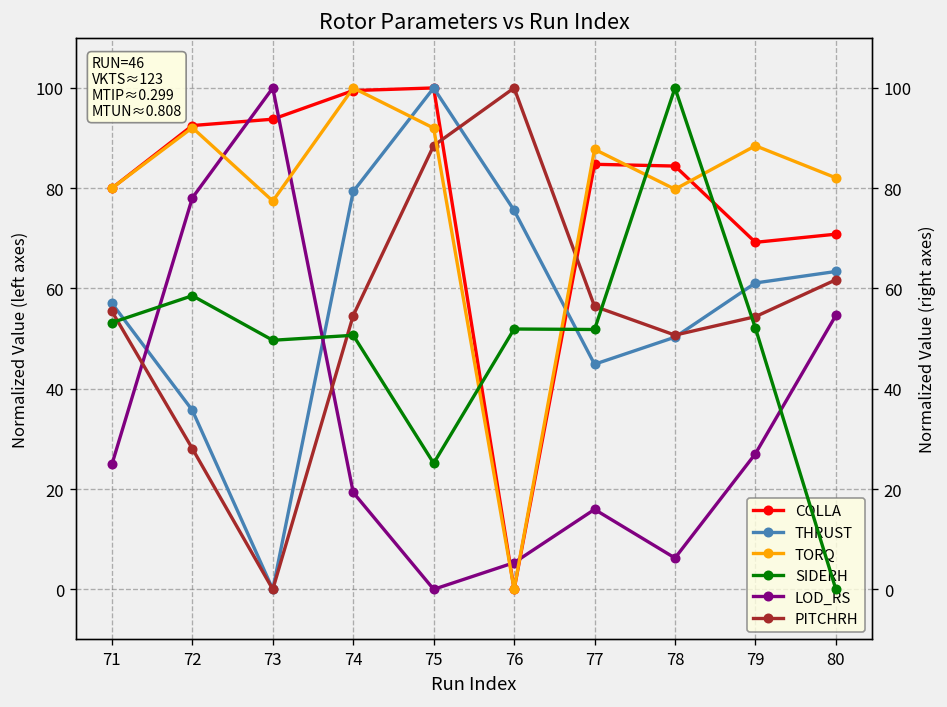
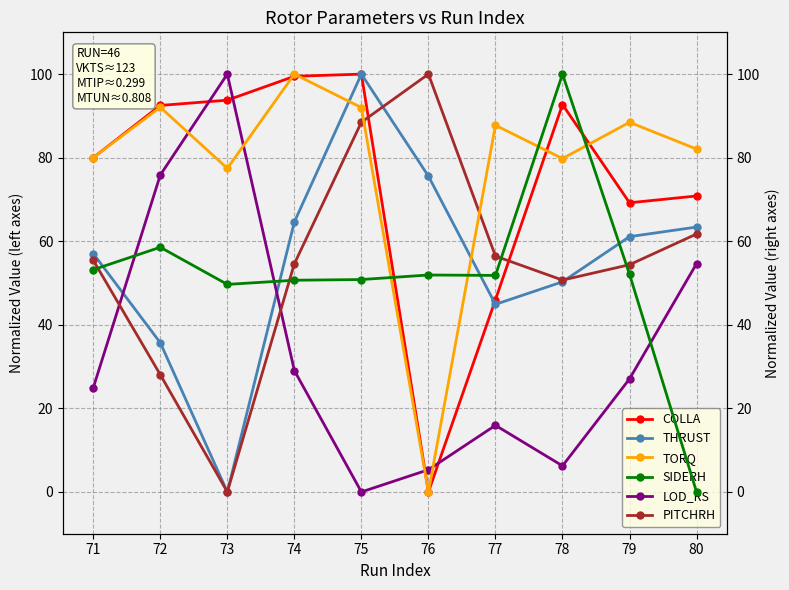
LOD_RS, 72: 78 -> 76
THRUST, 74: 79 -> 65
LOD_RS, 74: 19 -> 29
COLLA, 77: 85 -> 46
COLLA, 78: 84 -> 93
SIDERH, 75: 25 -> 51
